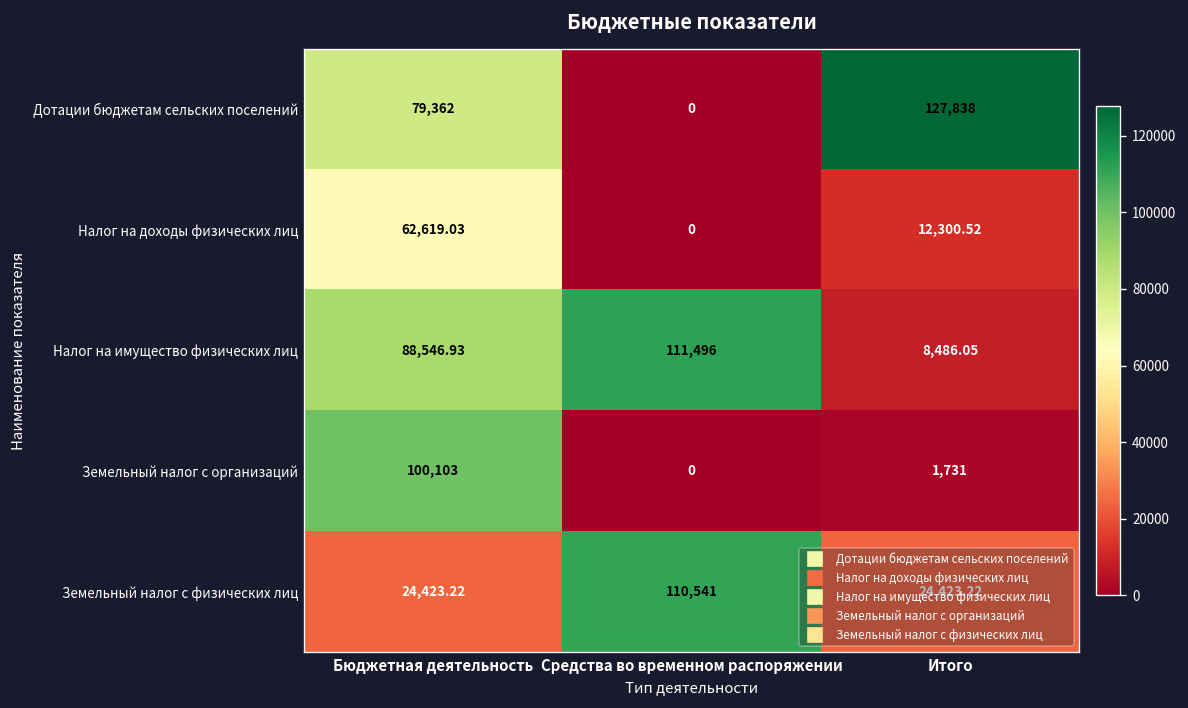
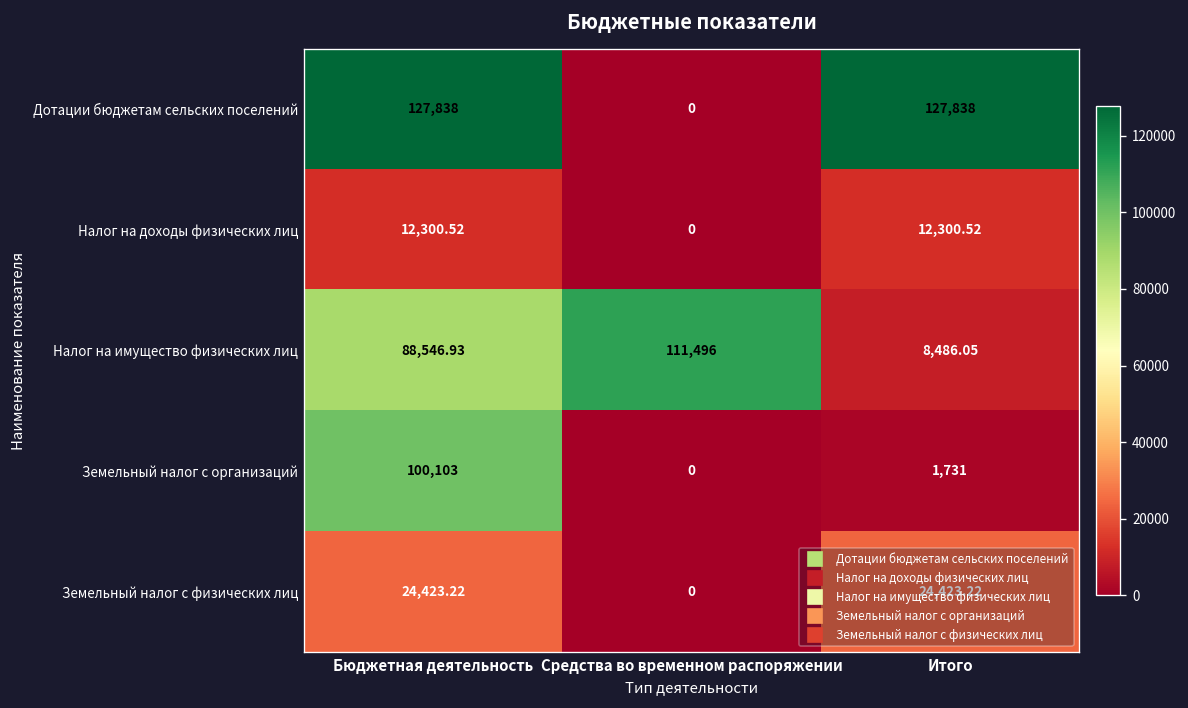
Дотации бюджетам сельских поселений, Бюджетная деятельность: 79,362 -> 127,838
Налог на доходы физических лиц, Бюджетная деятельность: 62,619.03 -> 12,300.52
Земельный налог с физических лиц, Средства во временном распоряжении: 110,541 -> 0
